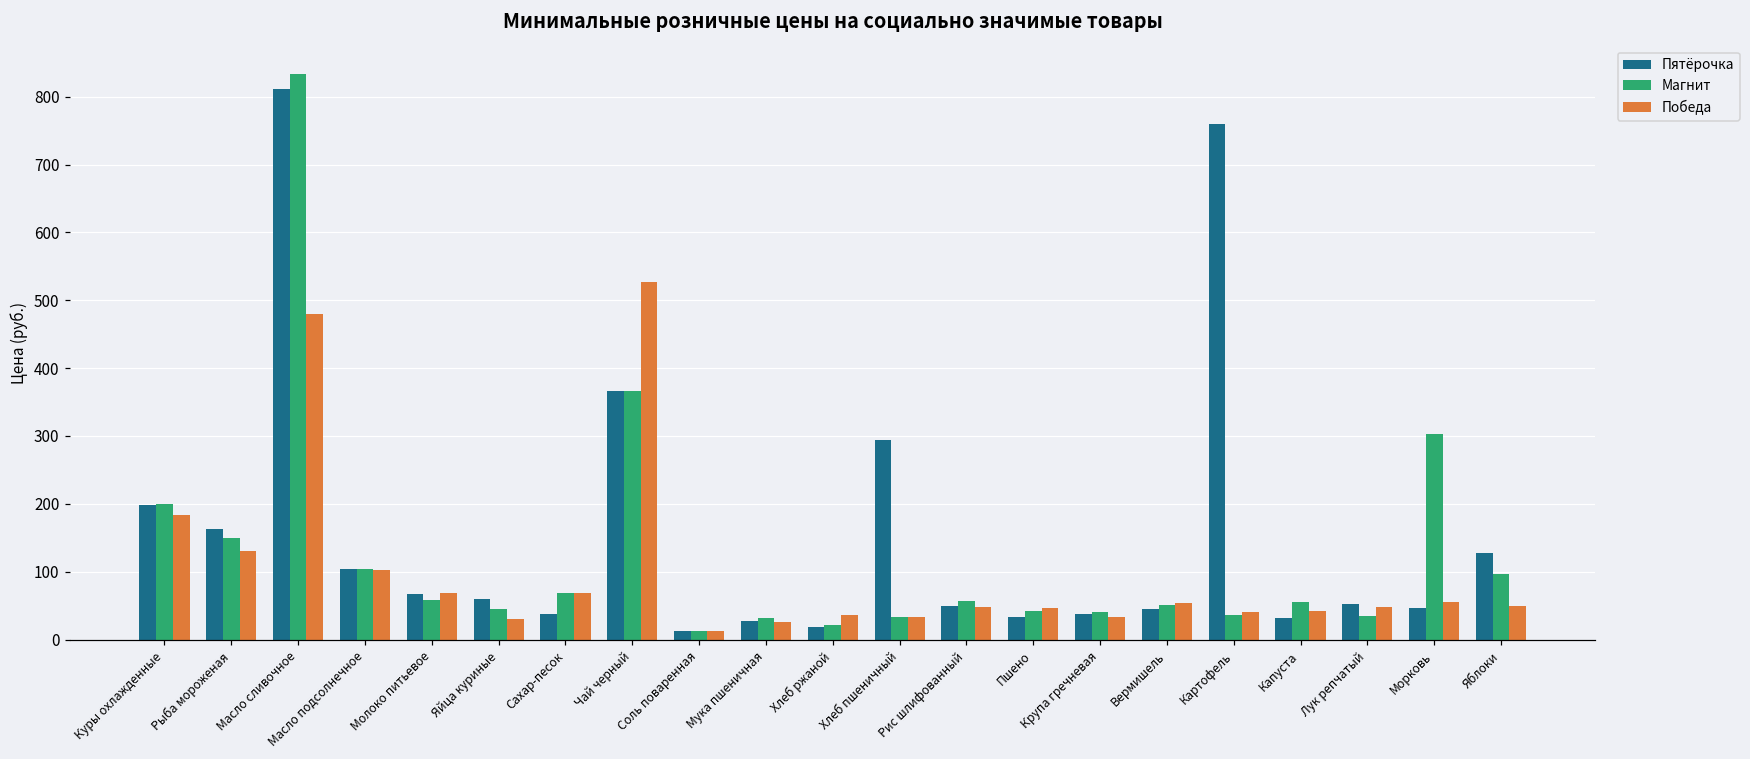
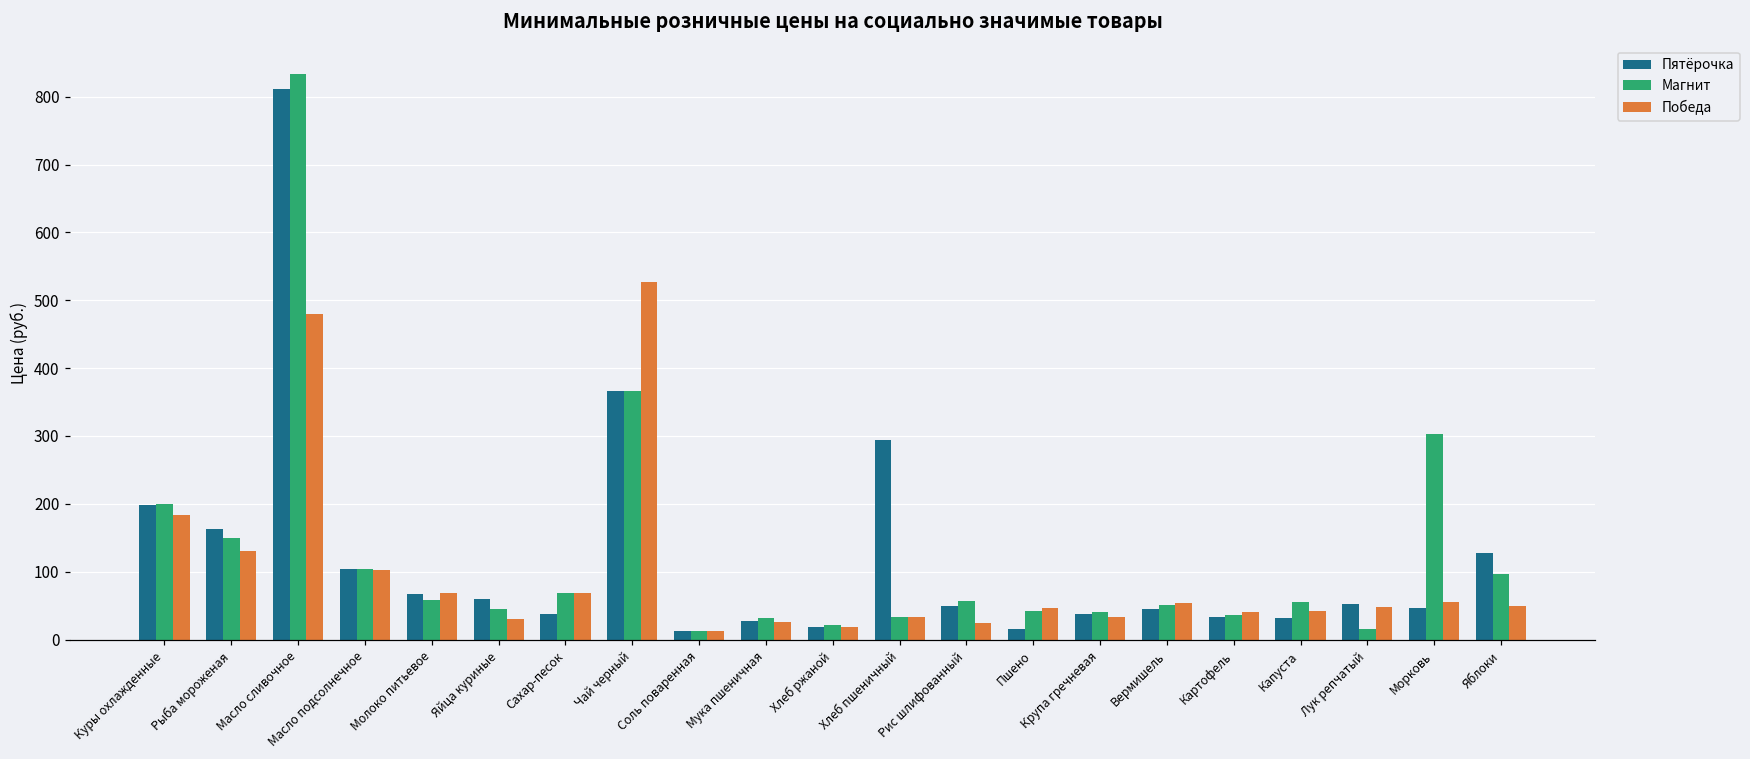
Победа, Хлеб ржаной: 40 -> 20
Победа, Рис шлифованный: 50 -> 20
Пятёрочка, Пшено: 30 -> 20
Пятёрочка, Картофель: 760 -> 30
Магнит, Лук репчатый: 30 -> 20
